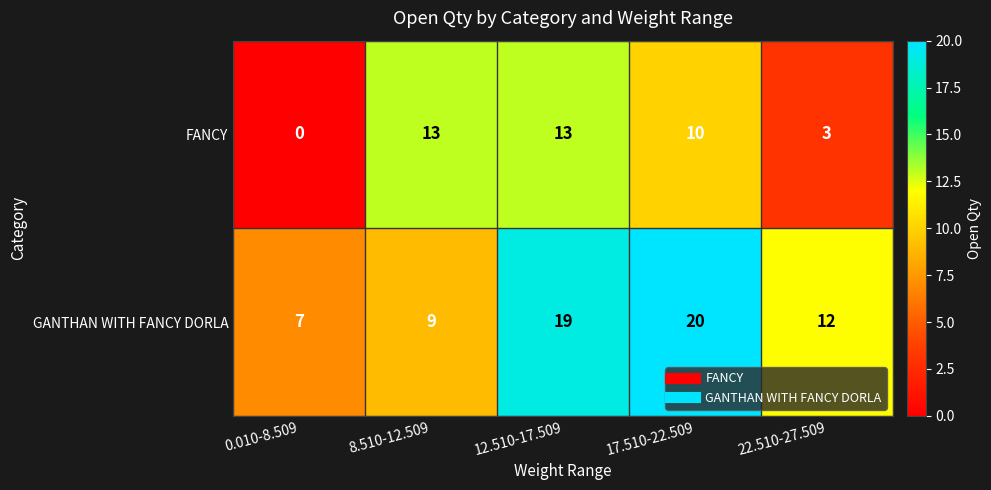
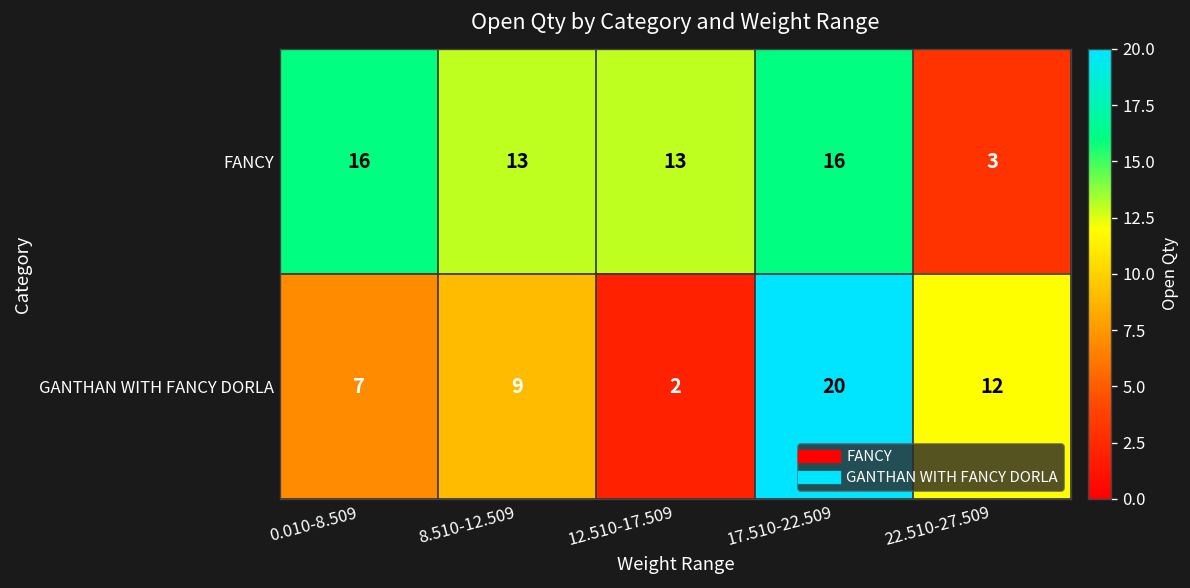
FANCY, 0.010-8.509: 0 -> 16
FANCY, 17.510-22.509: 10 -> 16
GANTHAN WITH FANCY DORLA, 12.510-17.509: 19 -> 2
